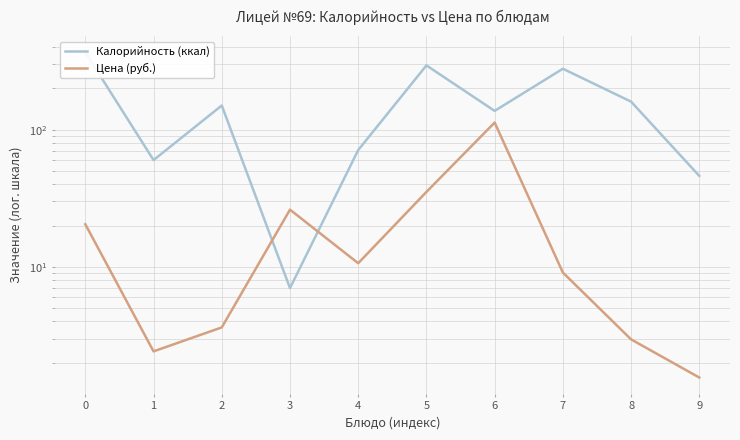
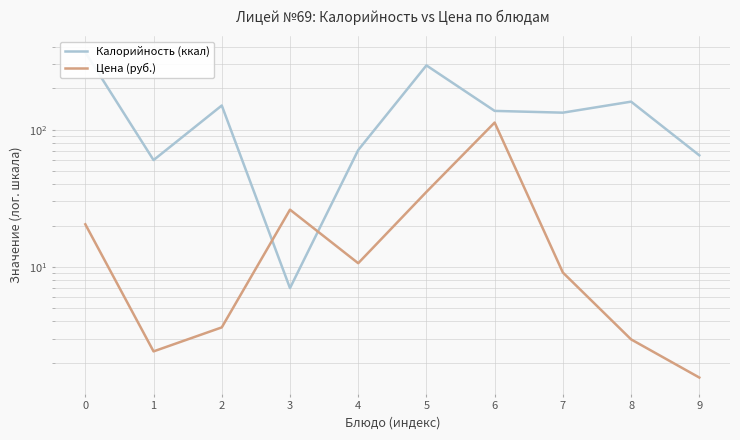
Калорийность (ккал), 7: 280 -> 130
Калорийность (ккал), 9: 46 -> 70
